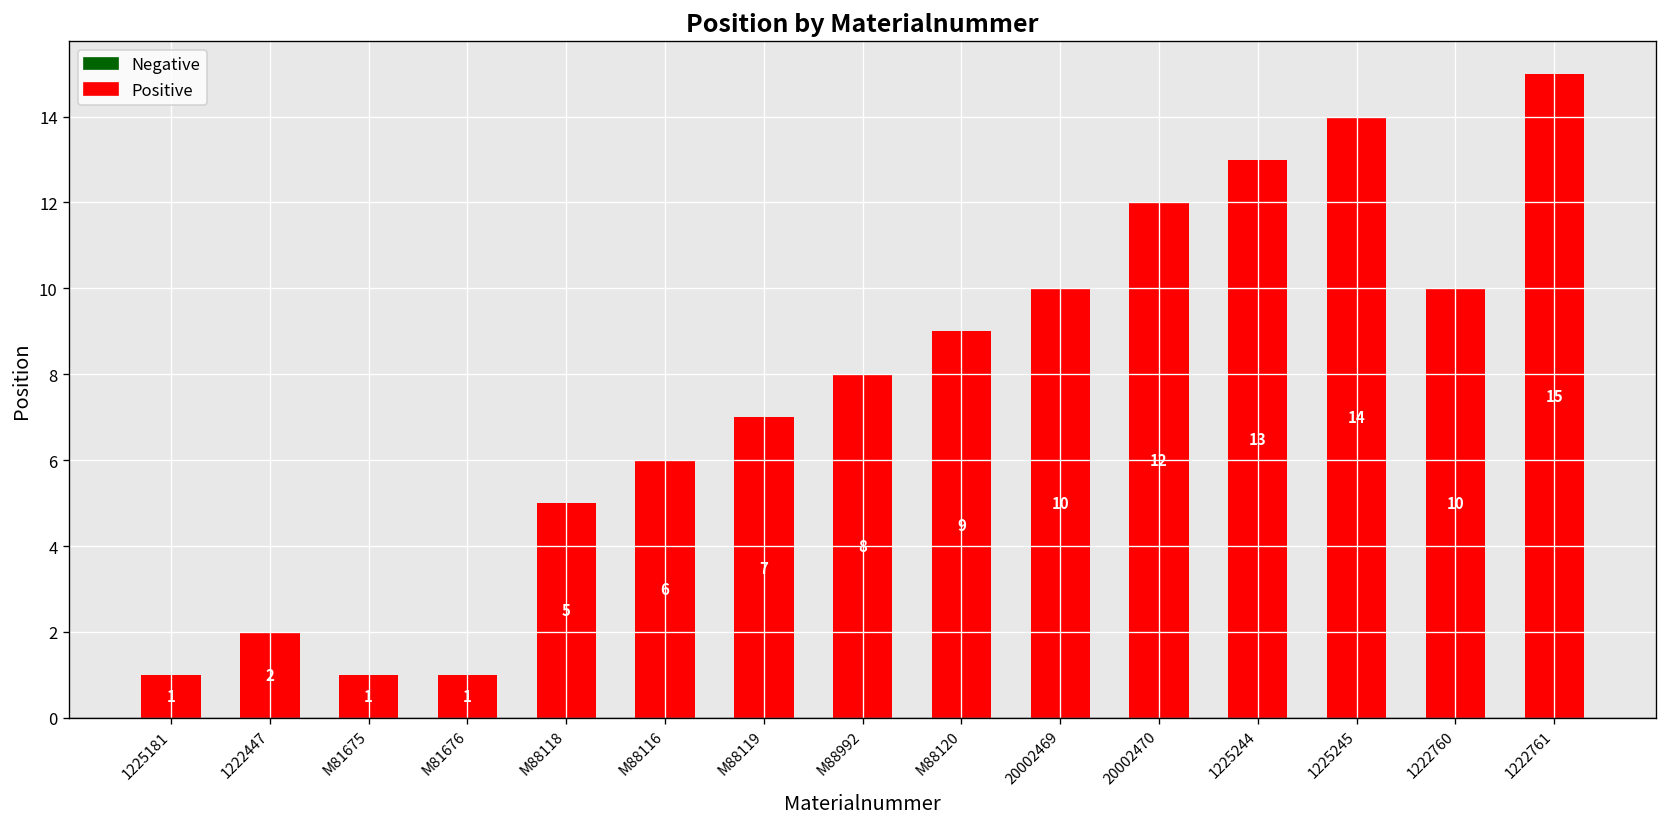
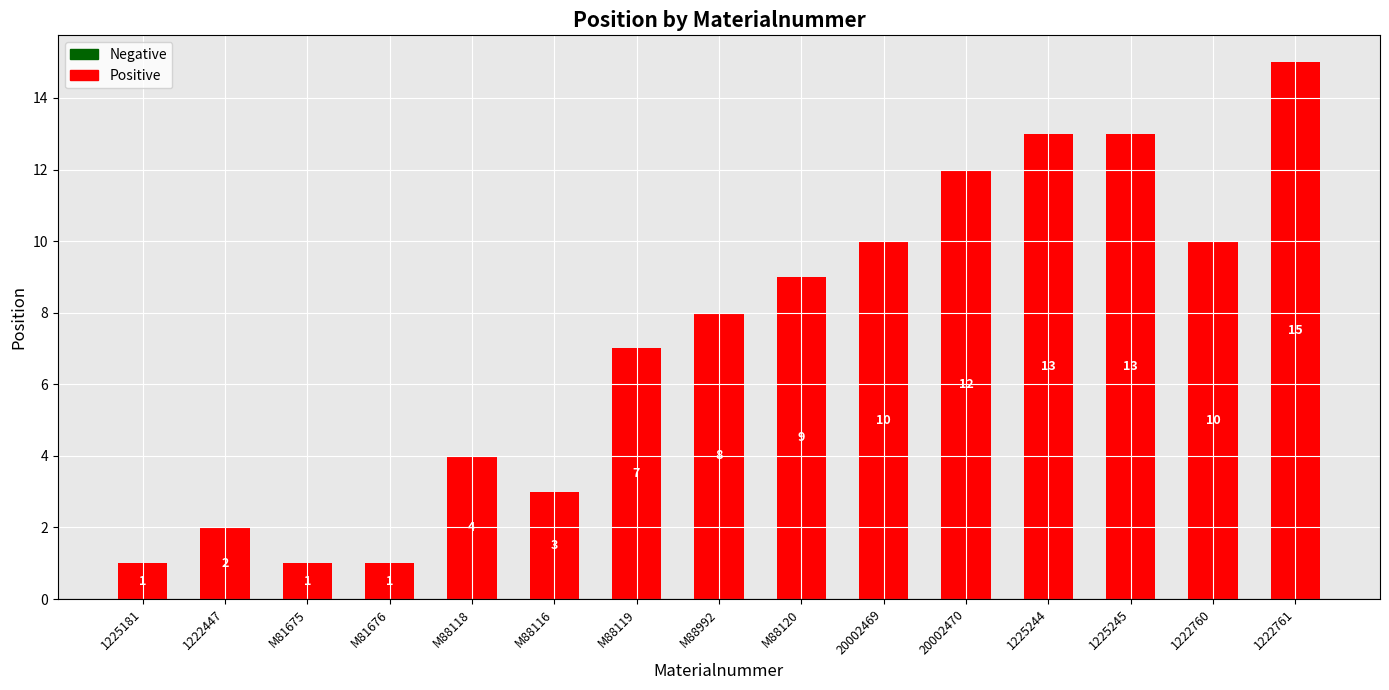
M88118: 5 -> 4
M88116: 6 -> 3
1225245: 14 -> 13
